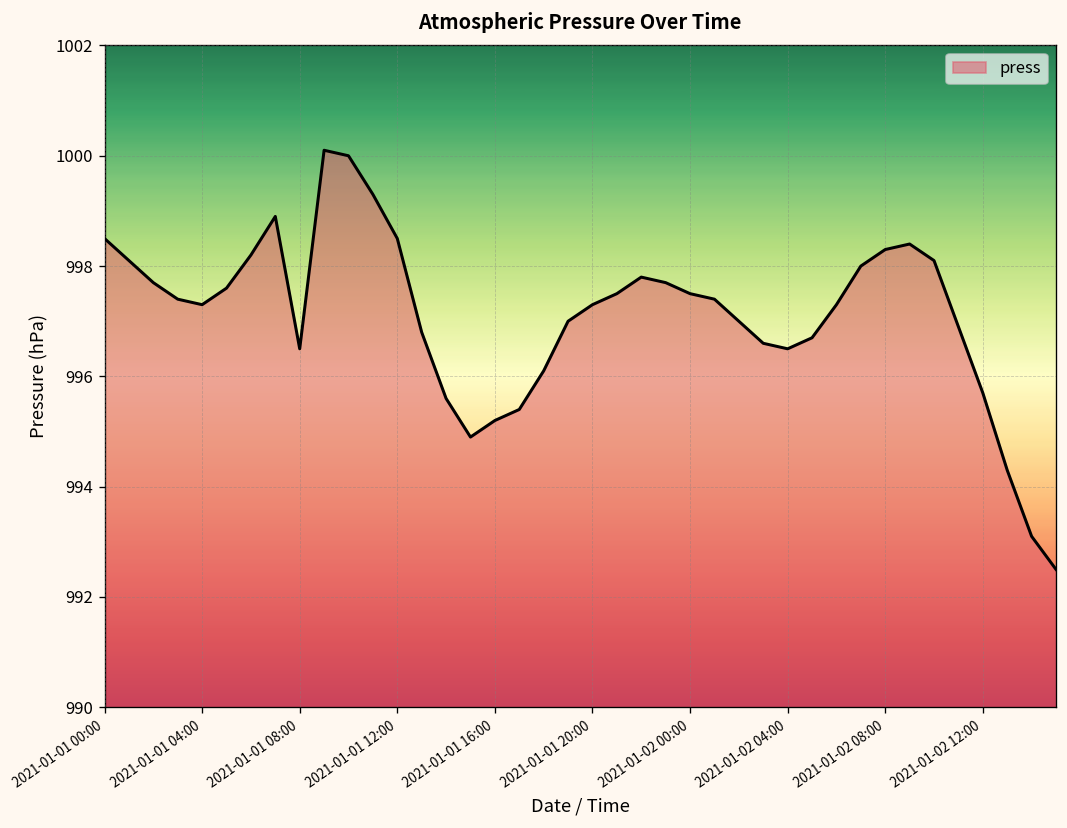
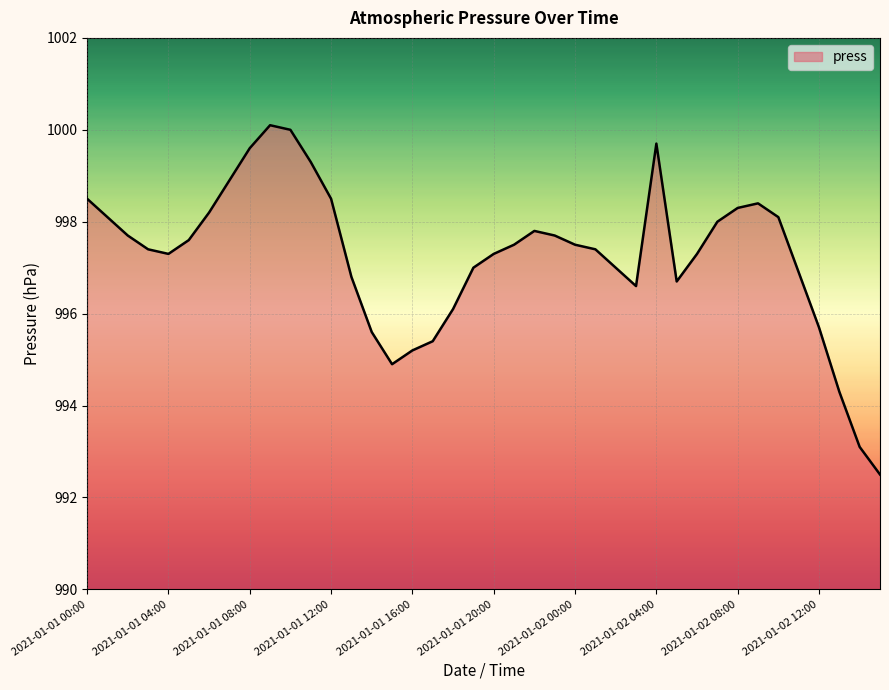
2021-01-01 08:00: 996.5 -> 999.6
2021-01-02 04:00: 996.5 -> 999.7
